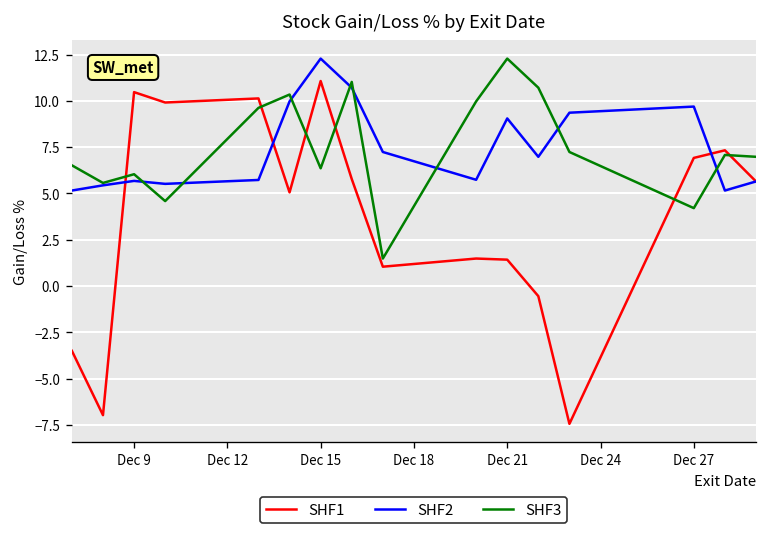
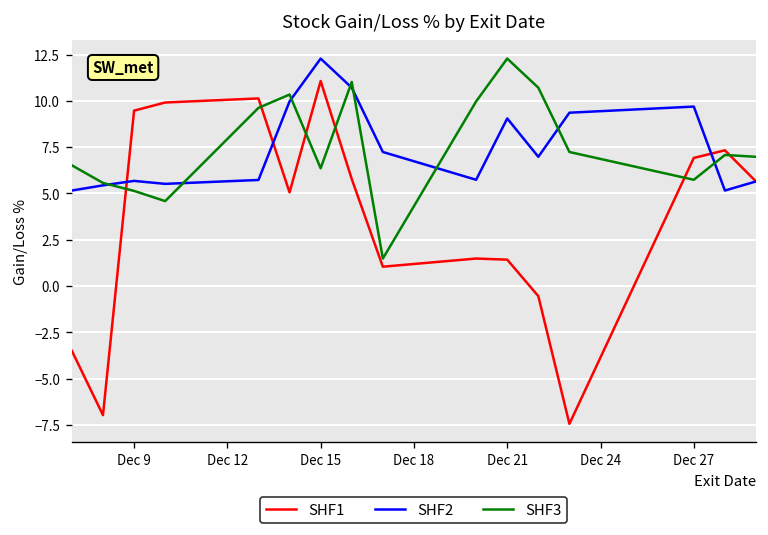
SHF1, Dec 9: 10.5 -> 9.5
SHF3, Dec 9: 6.0 -> 5.1
SHF3, Dec 27: 4.2 -> 5.7
